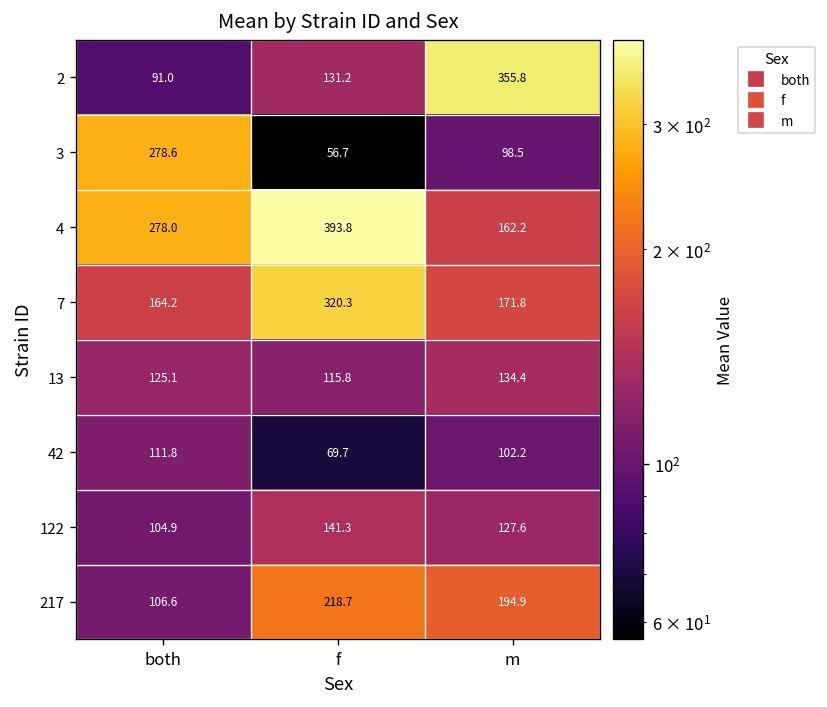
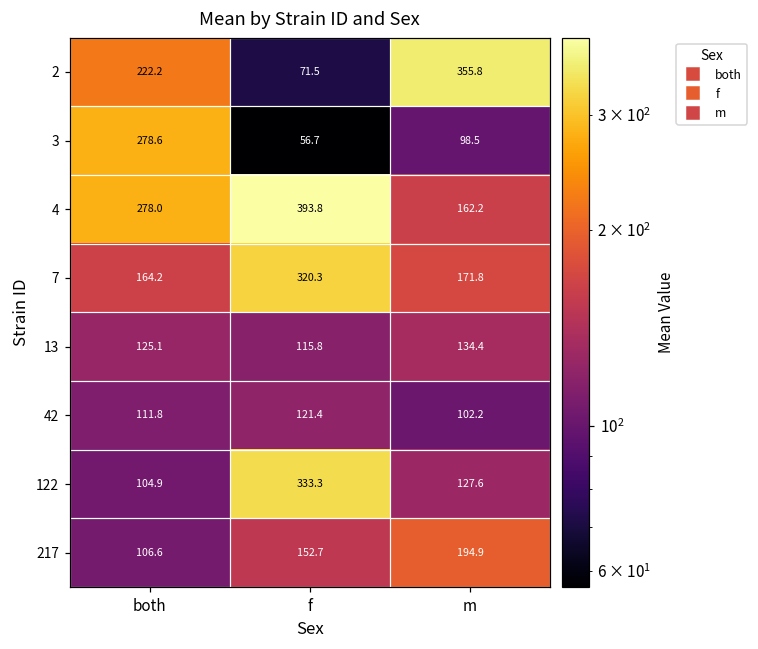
2, both: 91.0 -> 222.2
2, f: 131.2 -> 71.5
42, f: 69.7 -> 121.4
122, f: 141.3 -> 333.3
217, f: 218.7 -> 152.7
